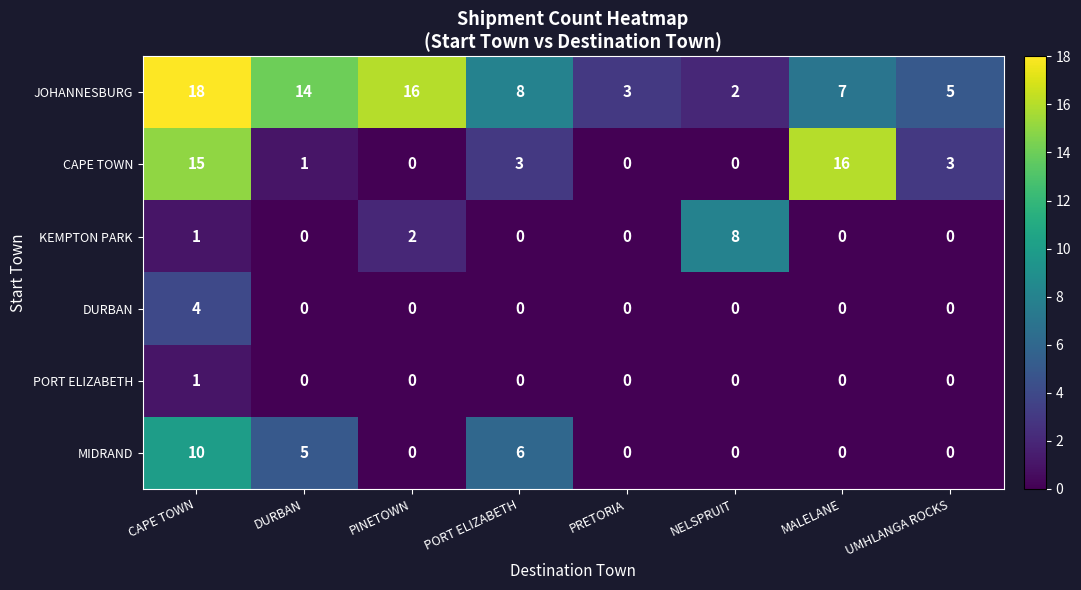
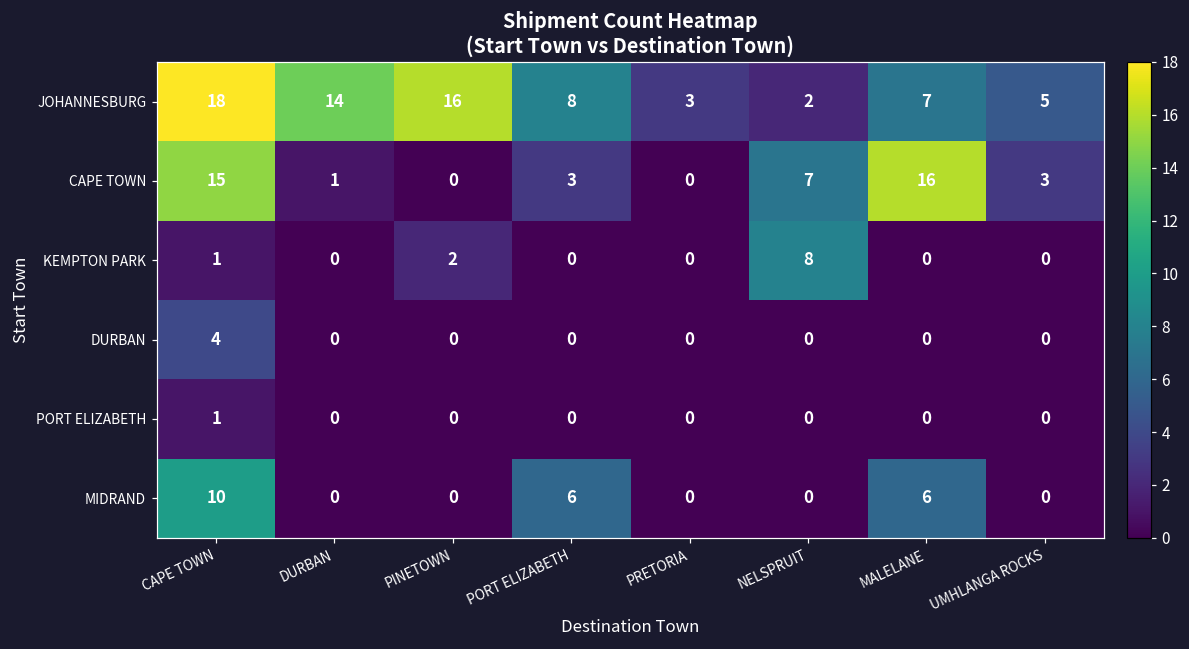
CAPE TOWN, NELSPRUIT: 0 -> 7
MIDRAND, DURBAN: 5 -> 0
MIDRAND, MALELANE: 0 -> 6
